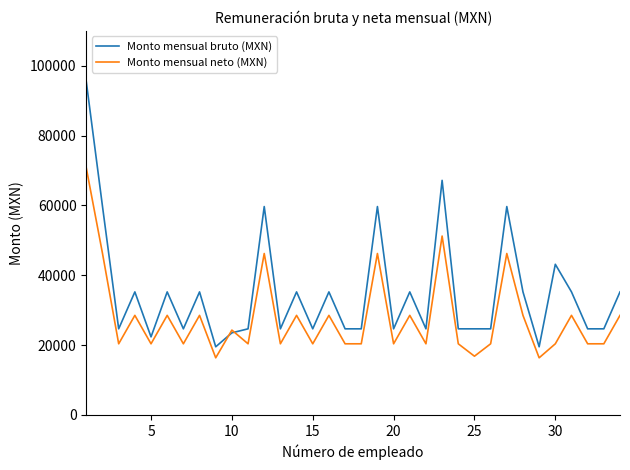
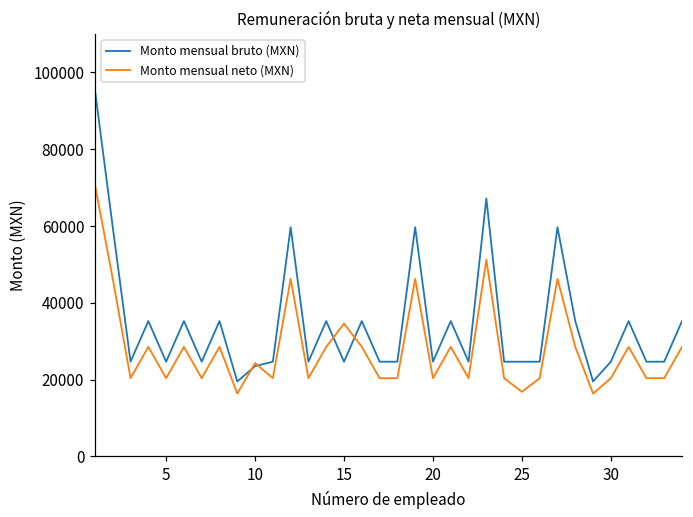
Monto mensual bruto (MXN), 5: 22000 -> 25000
Monto mensual neto (MXN), 15: 20000 -> 35000
Monto mensual bruto (MXN), 30: 43000 -> 25000
